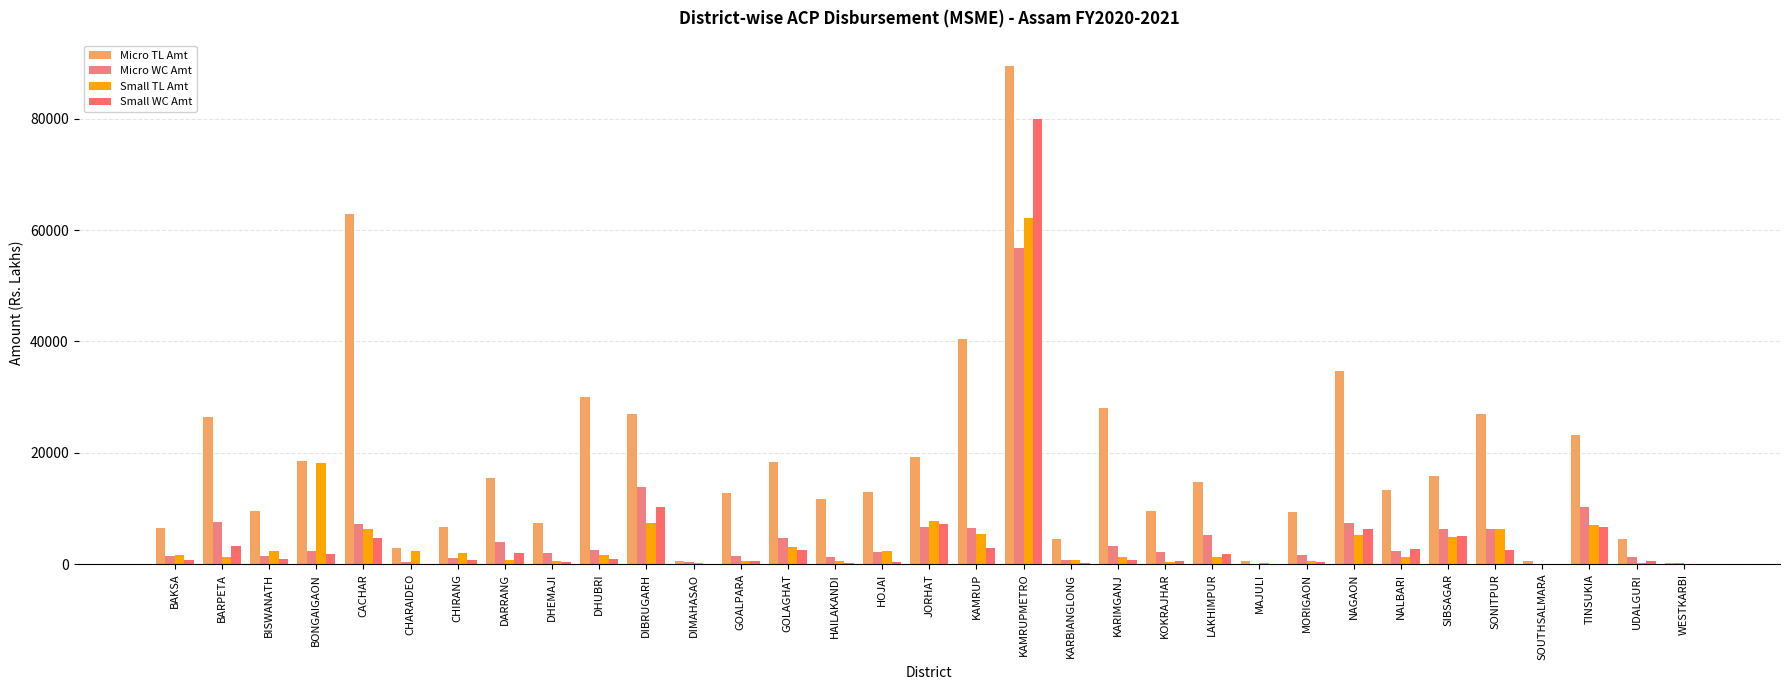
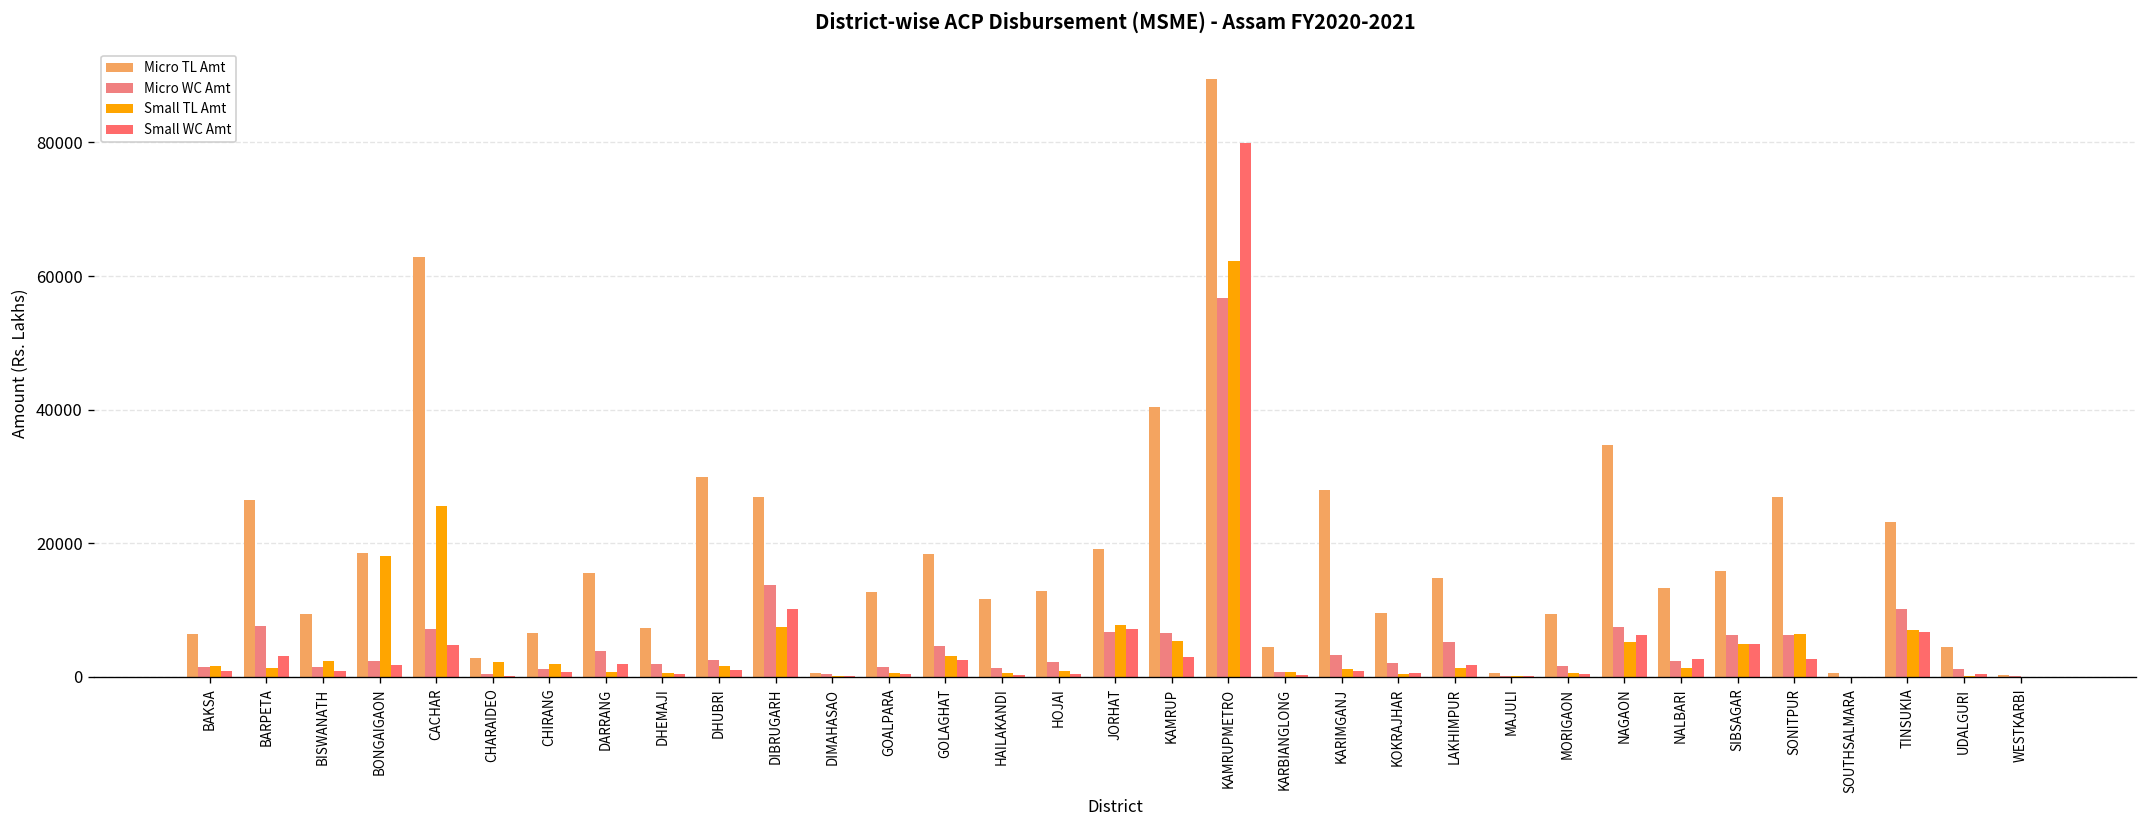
Small TL Amt, CACHAR: 6000 -> 26000
Small TL Amt, HOJAI: 2000 -> 1000
